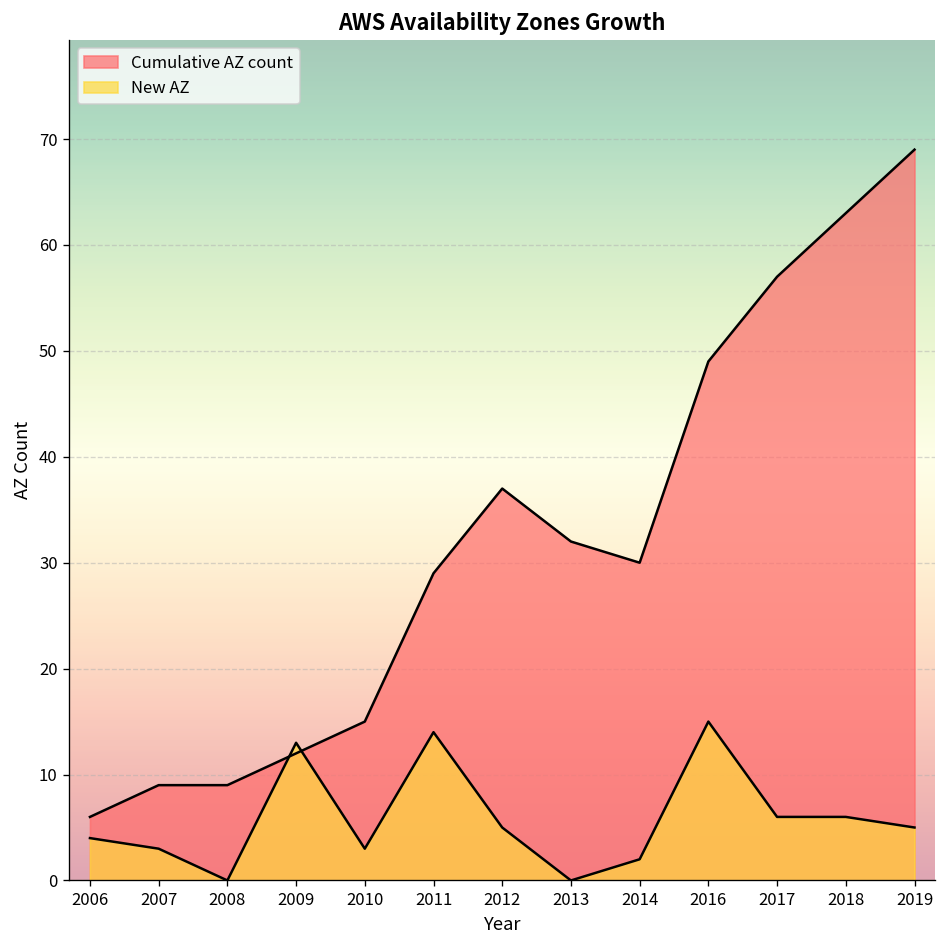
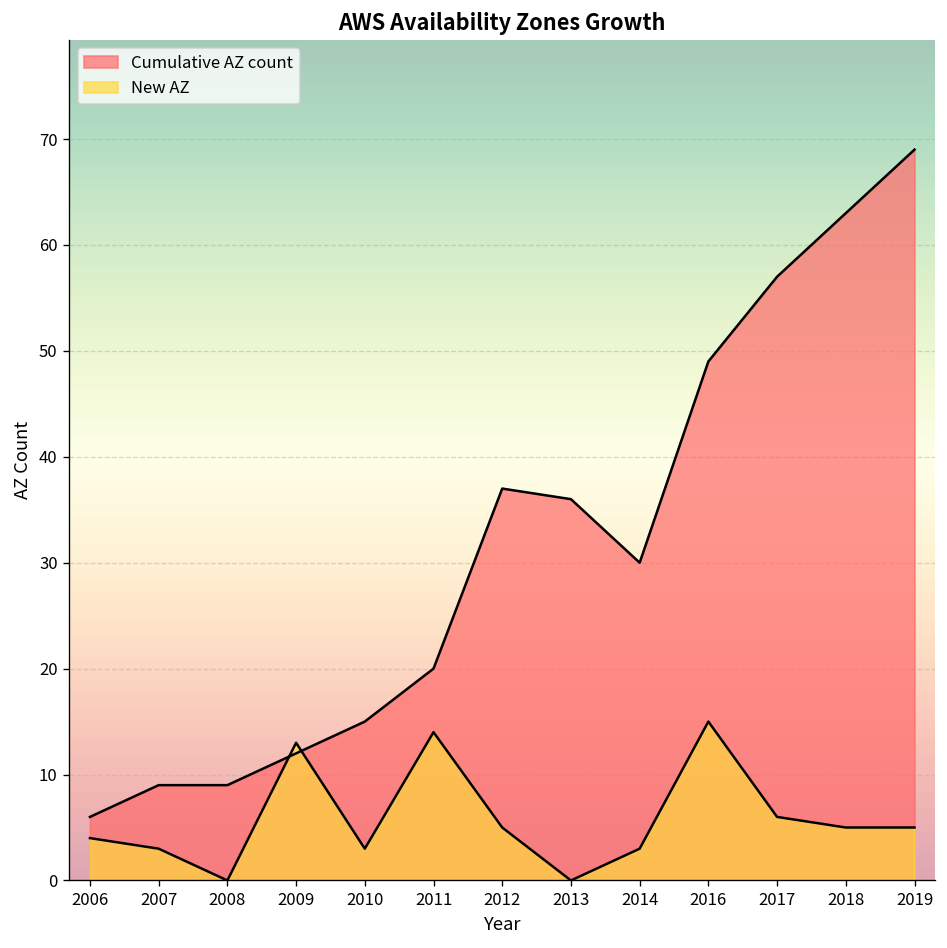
Cumulative AZ count, 2011: 29 -> 20
Cumulative AZ count, 2013: 32 -> 36
New AZ, 2014: 2 -> 3
New AZ, 2018: 6 -> 5
